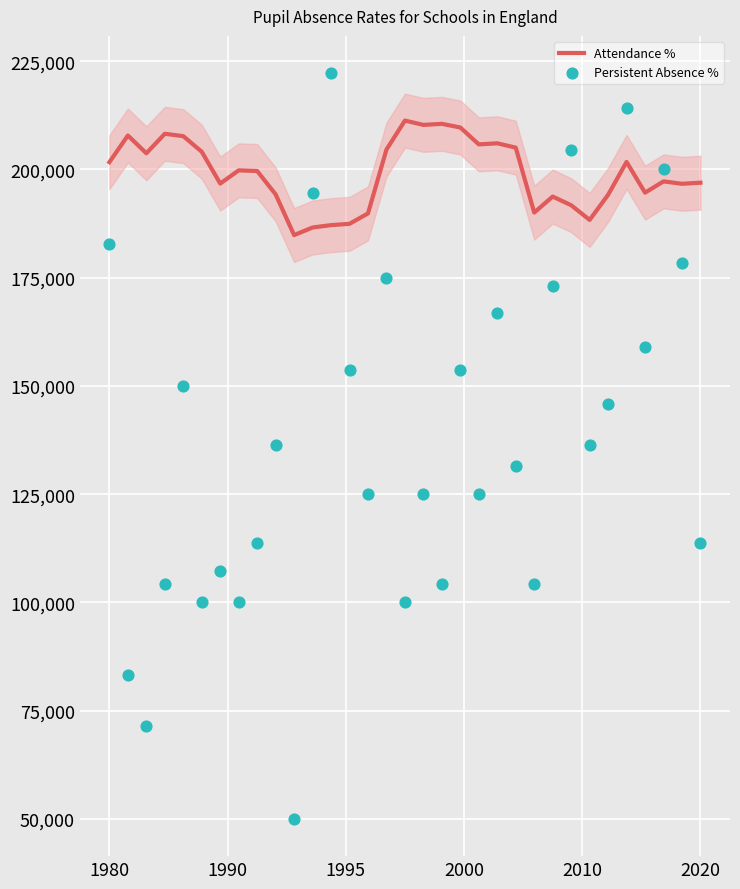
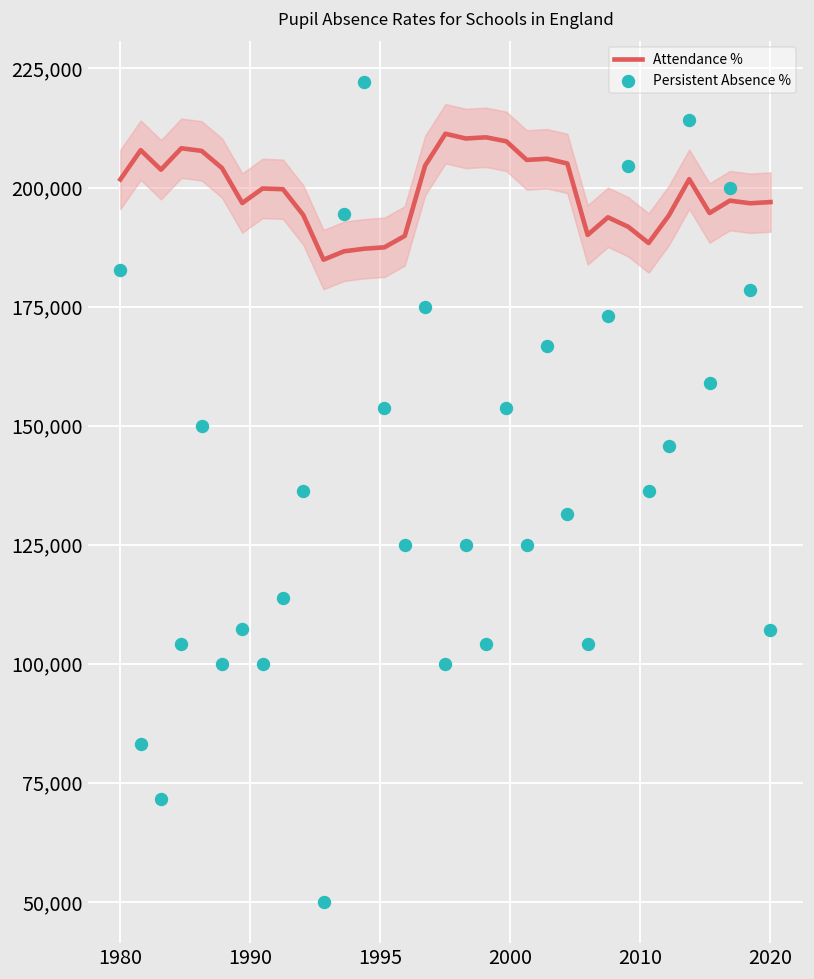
Persistent Absence %, 2020: 114,000 -> 107,000
